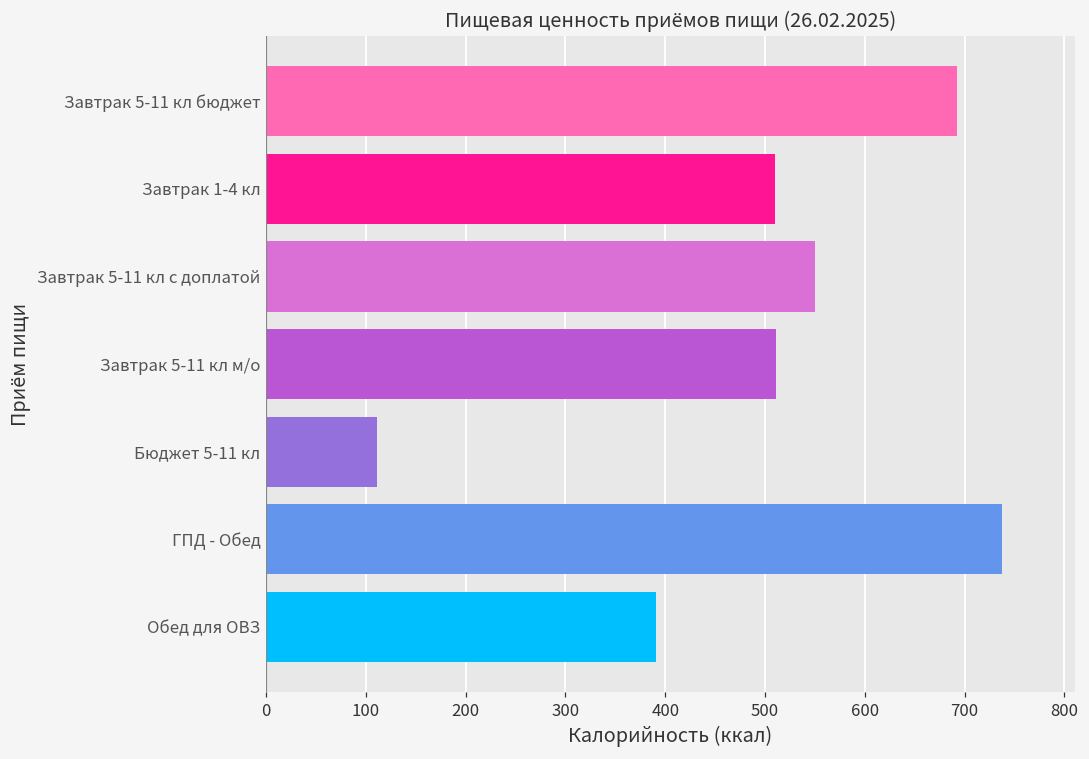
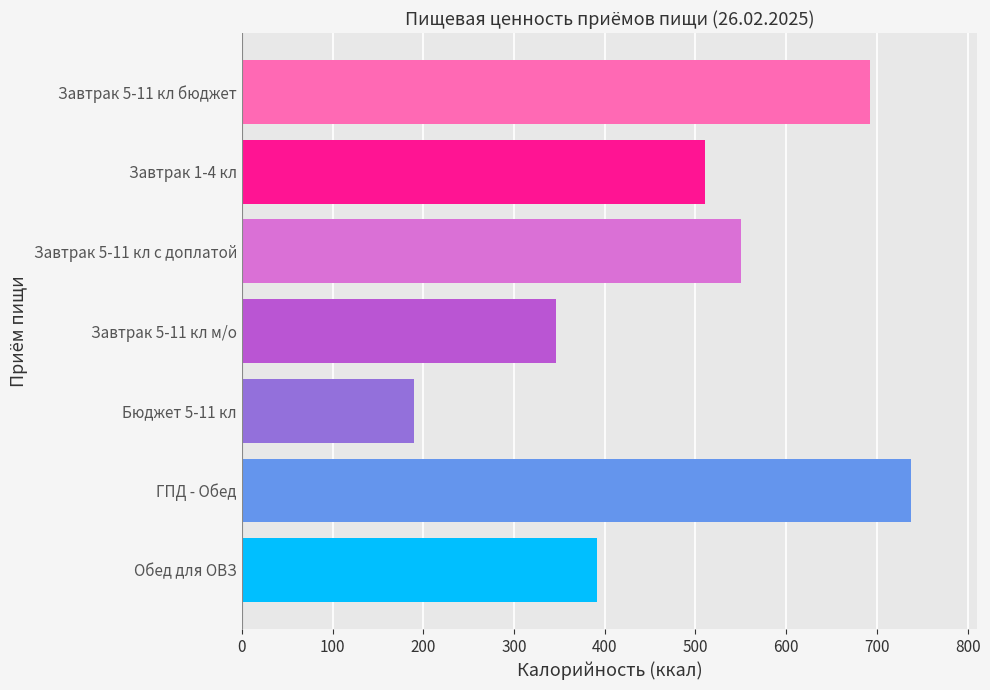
Завтрак 5-11 кл м/о: 510 -> 350
Бюджет 5-11 кл: 110 -> 190
